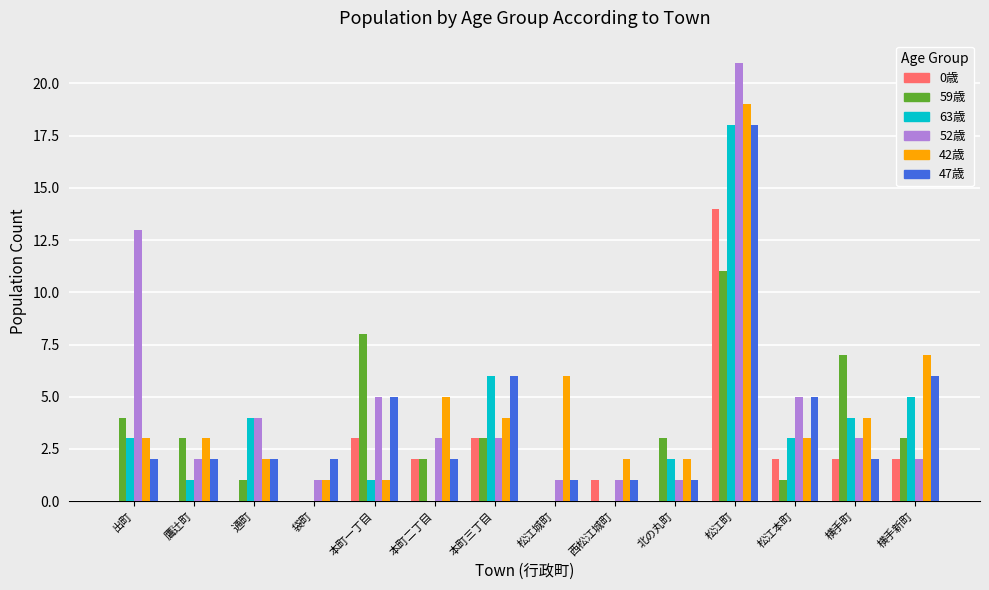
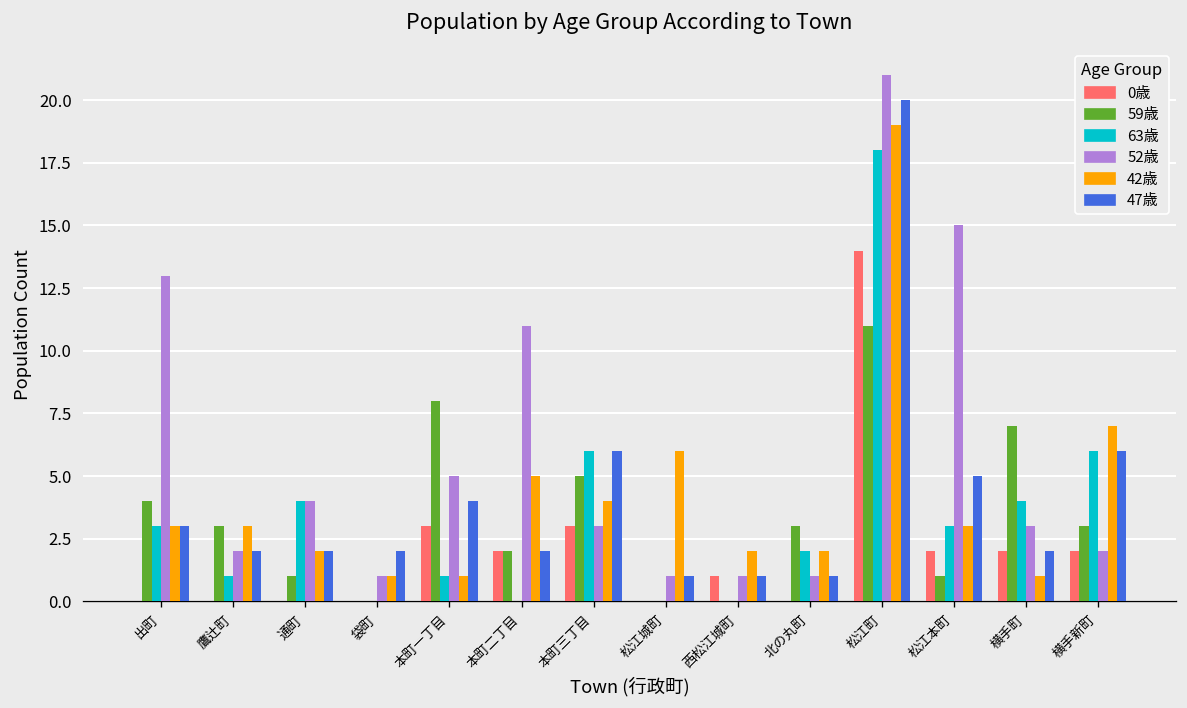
47歳, 出町: 2 -> 3
47歳, 本町一丁目: 5 -> 4
52歳, 本町二丁目: 3 -> 11
59歳, 本町三丁目: 3 -> 5
47歳, 松江町: 18 -> 20
52歳, 松江本町: 5 -> 15
42歳, 横手町: 4 -> 1
63歳, 横手新町: 5 -> 6
